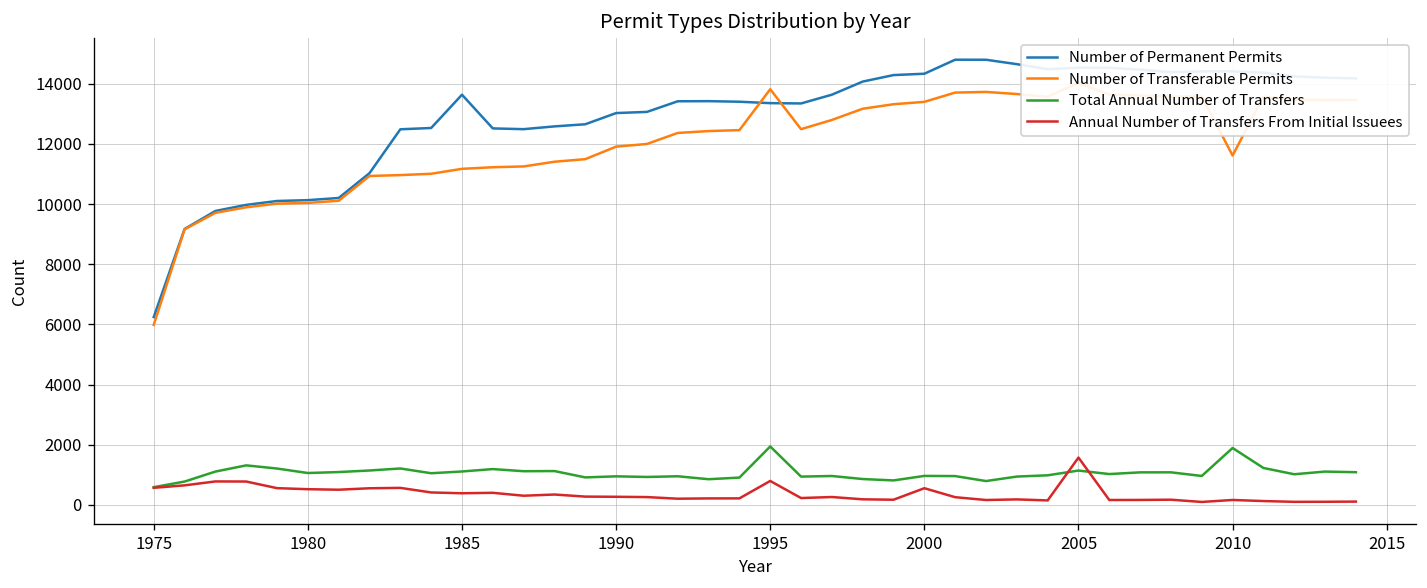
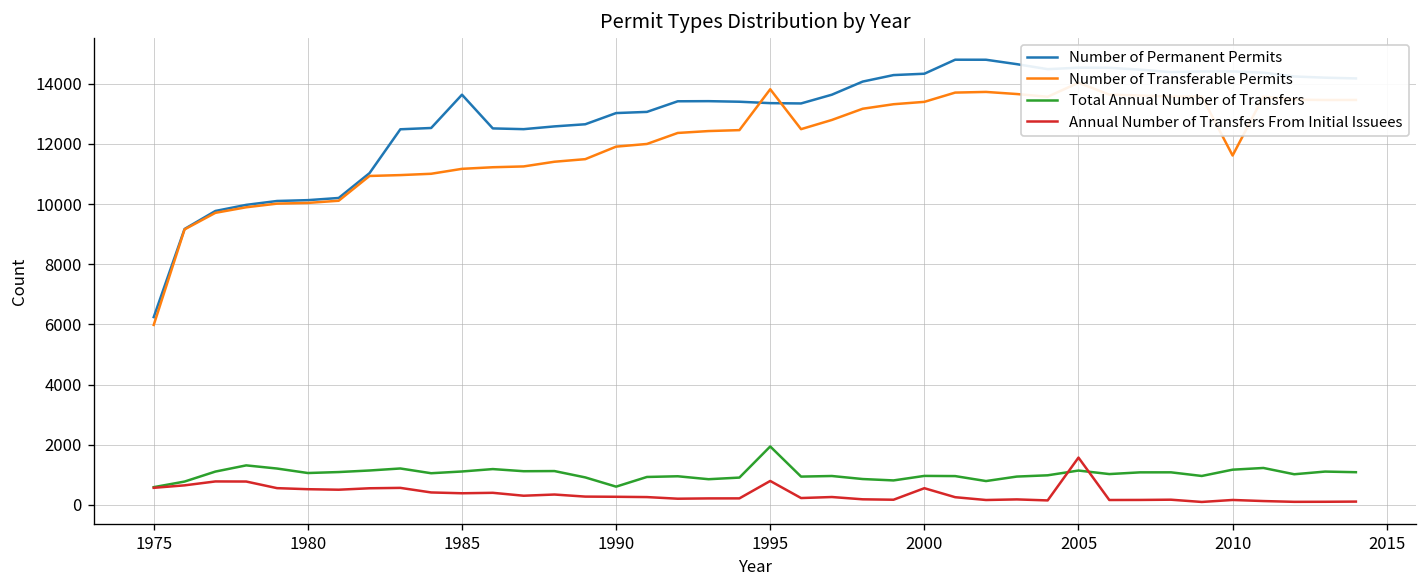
Total Annual Number of Transfers, 1990: 1000 -> 600
Total Annual Number of Transfers, 2010: 1900 -> 1200
